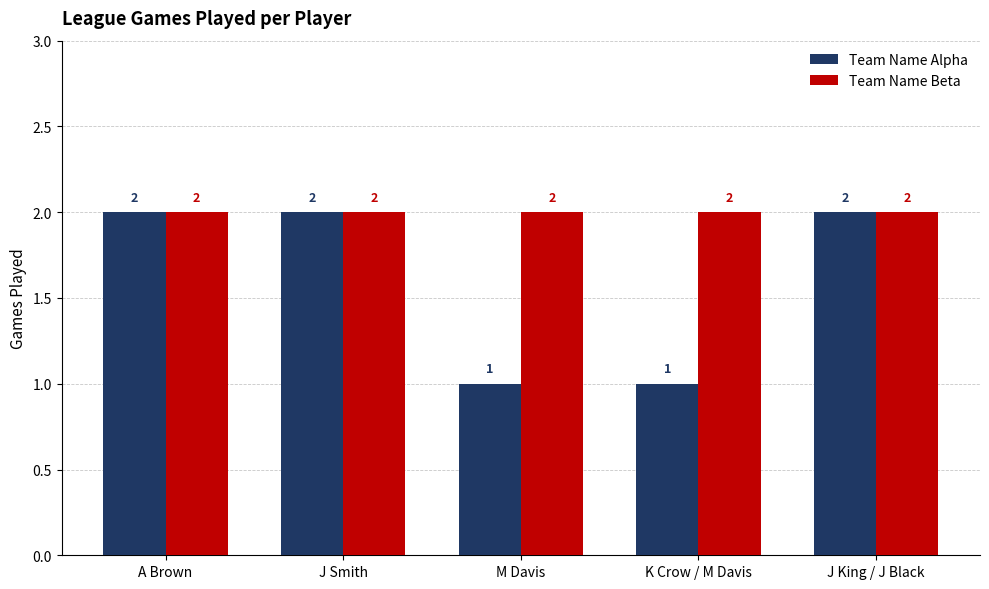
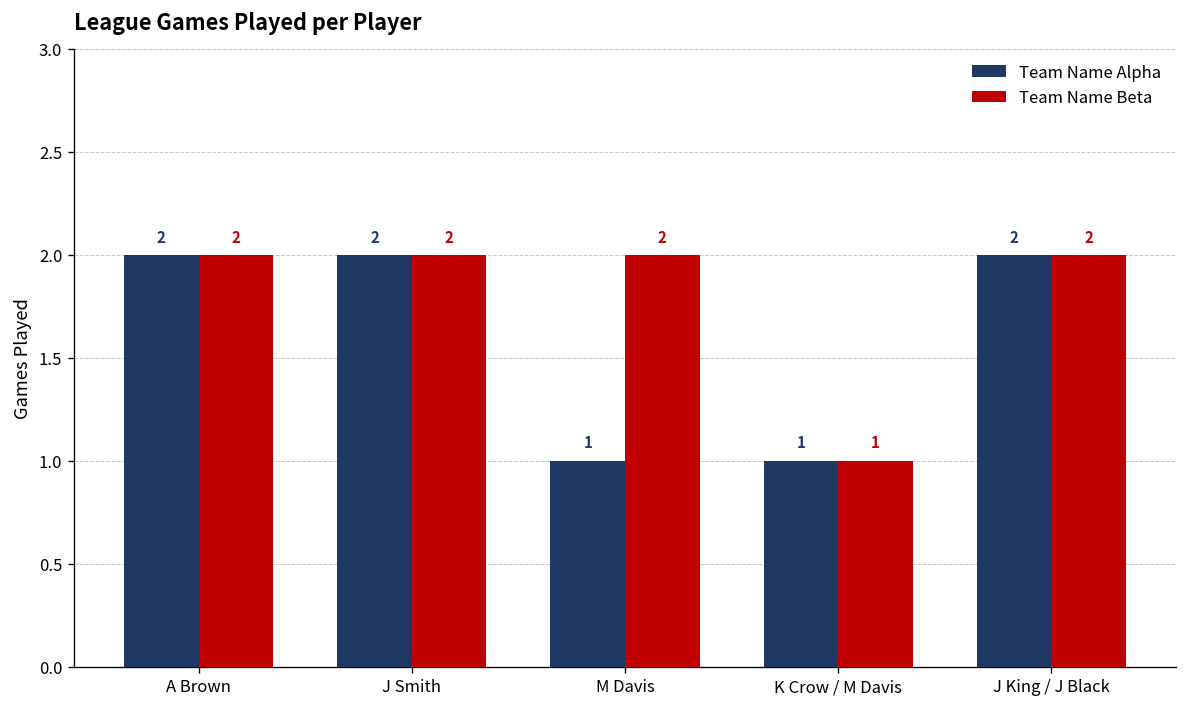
Team Name Beta, K Crow / M Davis: 2 -> 1
